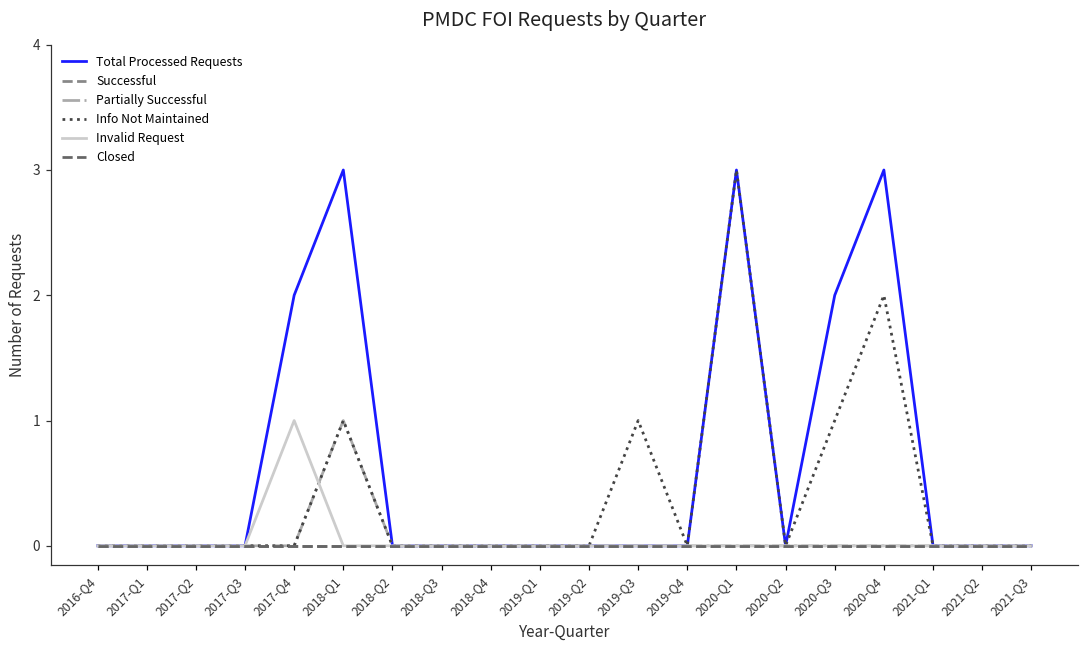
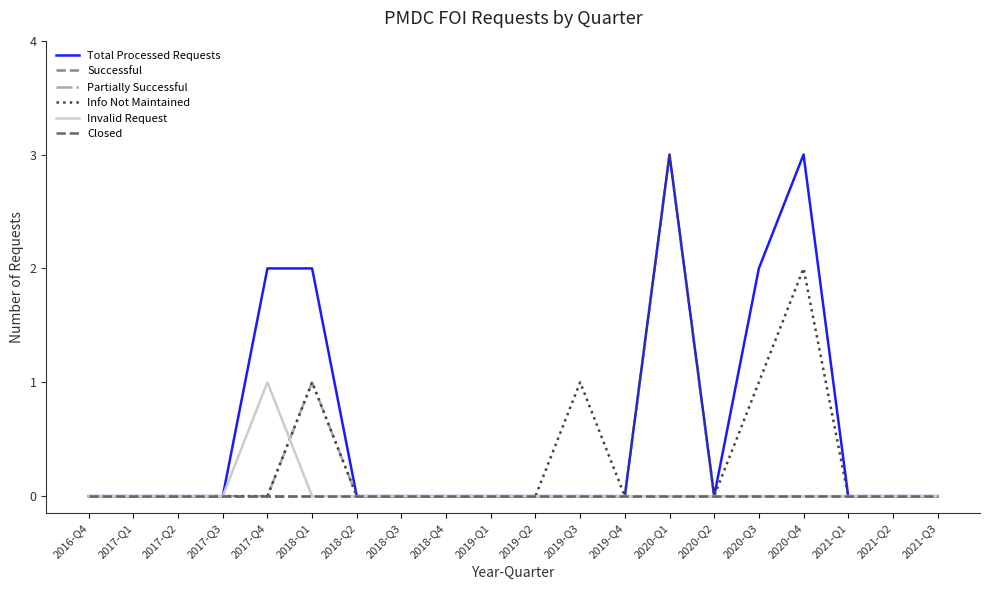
Total Processed Requests, 2018-Q1: 3 -> 2
